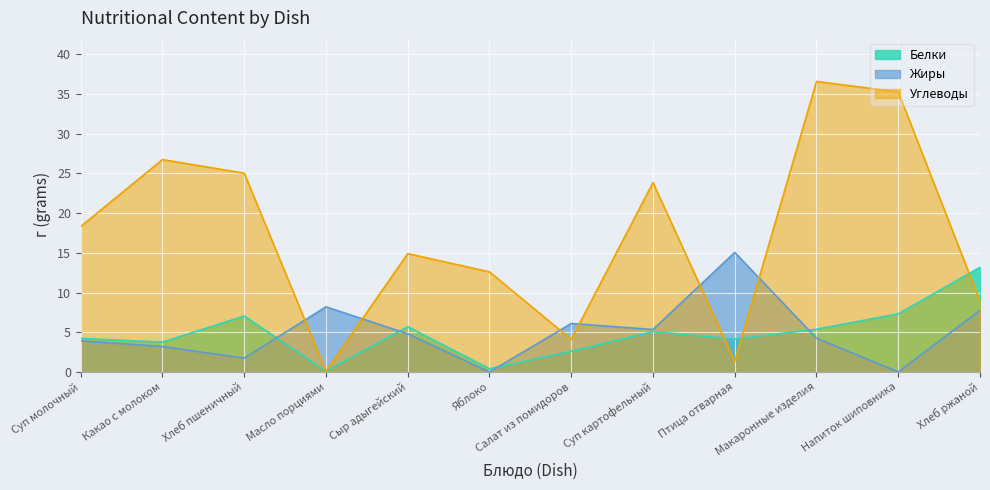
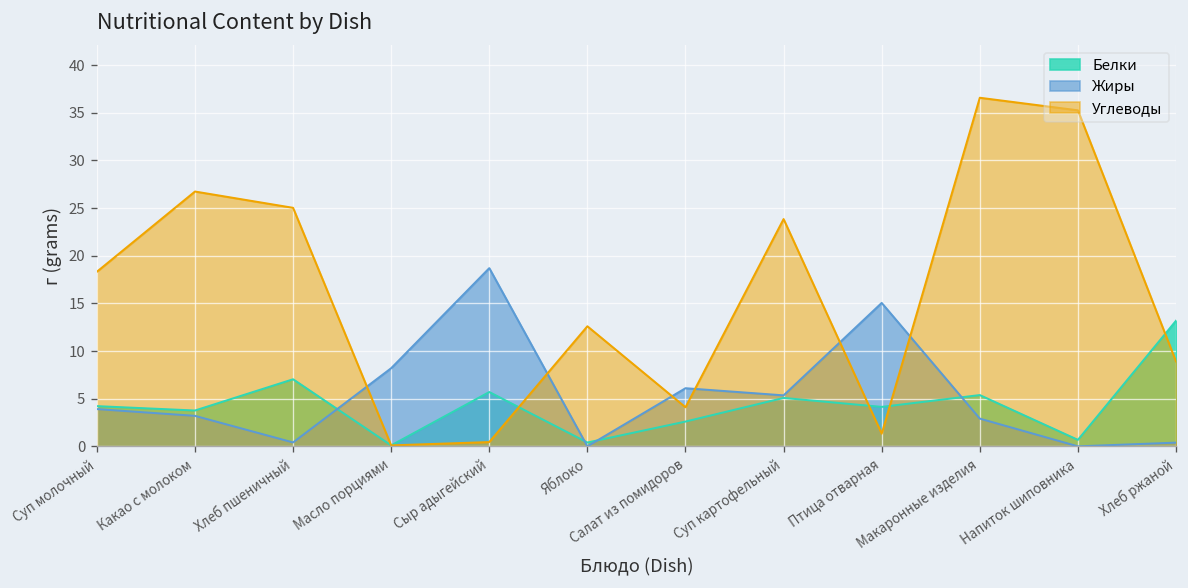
Жиры, Хлеб пшеничный: 2 -> 0
Жиры, Сыр адыгейский: 5 -> 19
Углеводы, Сыр адыгейский: 15 -> 0
Жиры, Макаронные изделия: 4 -> 3
Белки, Напиток шиповника: 7 -> 1
Жиры, Хлеб ржаной: 8 -> 0
